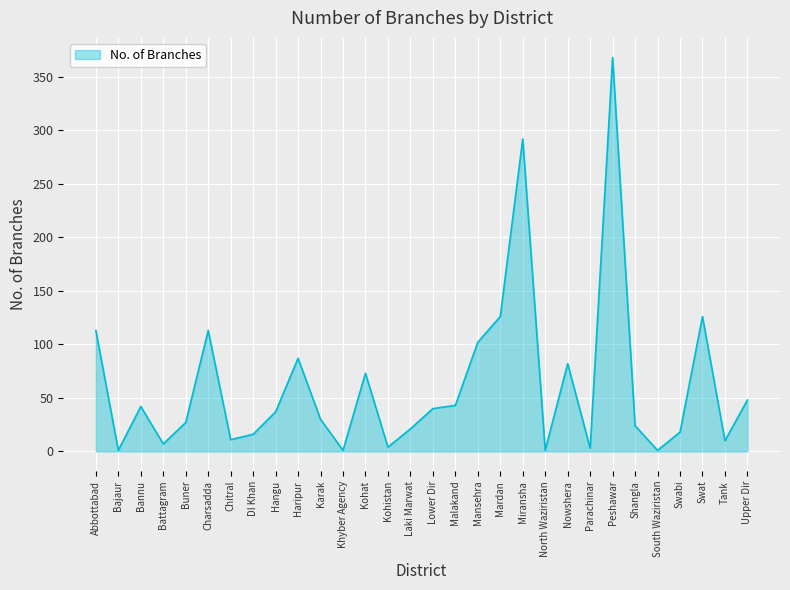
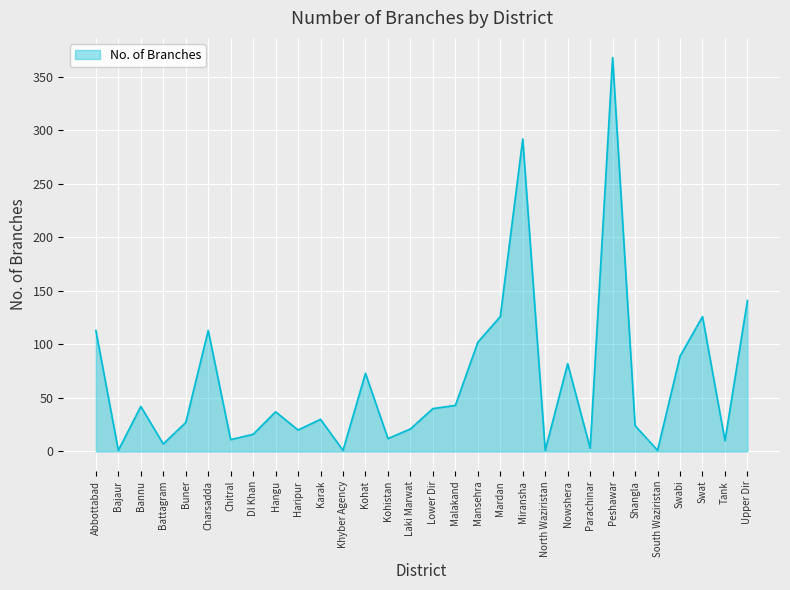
Haripur: 87 -> 20
Kohistan: 4 -> 12
Swabi: 18 -> 89
Upper Dir: 48 -> 141
